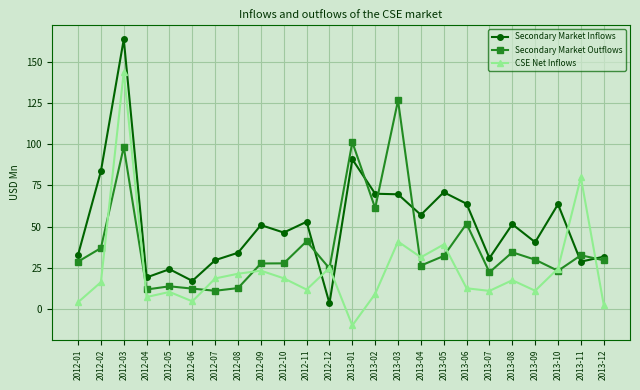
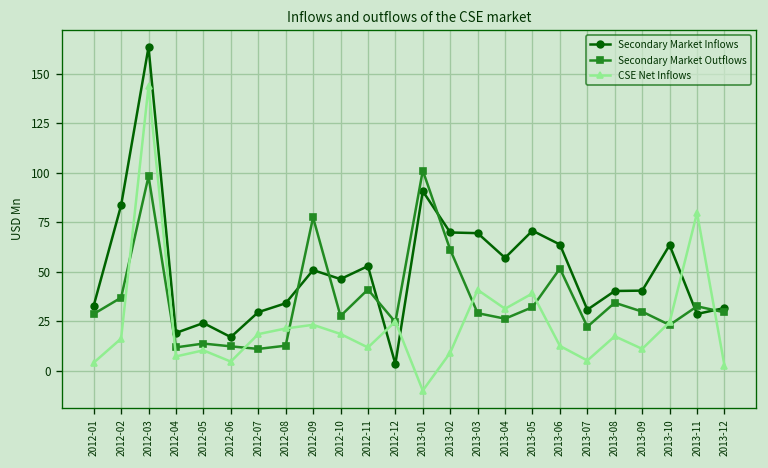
Secondary Market Outflows, 2012-09: 28 -> 78
Secondary Market Outflows, 2013-03: 126 -> 29
CSE Net Inflows, 2013-07: 11 -> 5
Secondary Market Inflows, 2013-08: 51 -> 40
